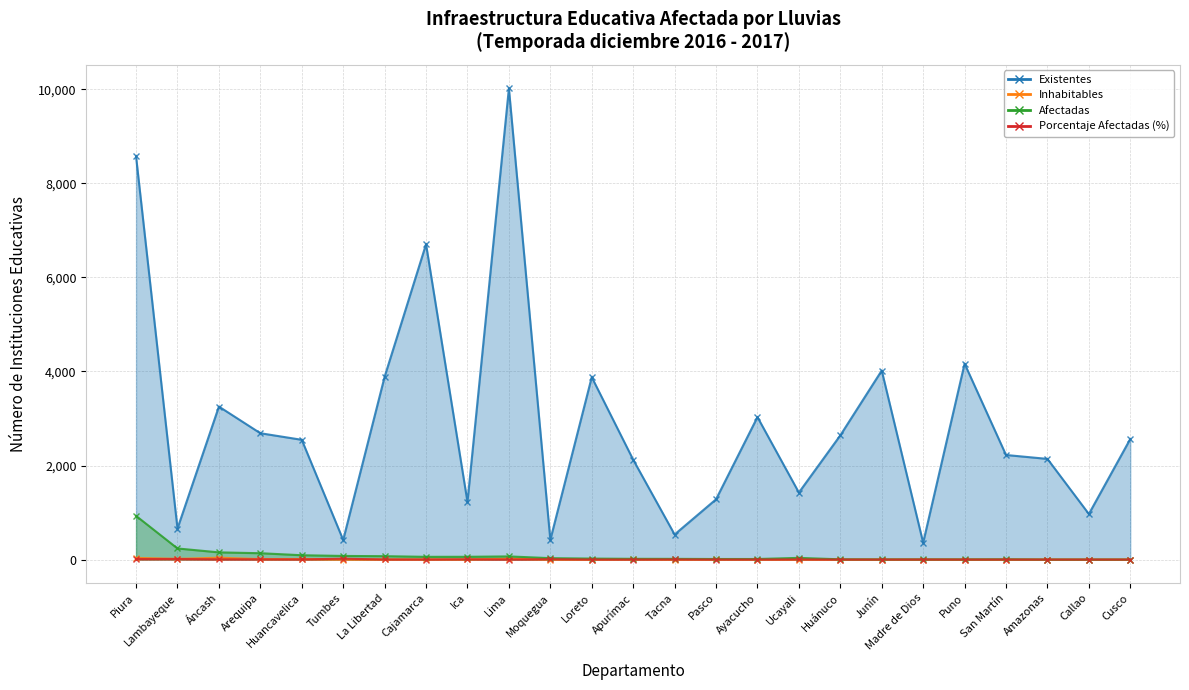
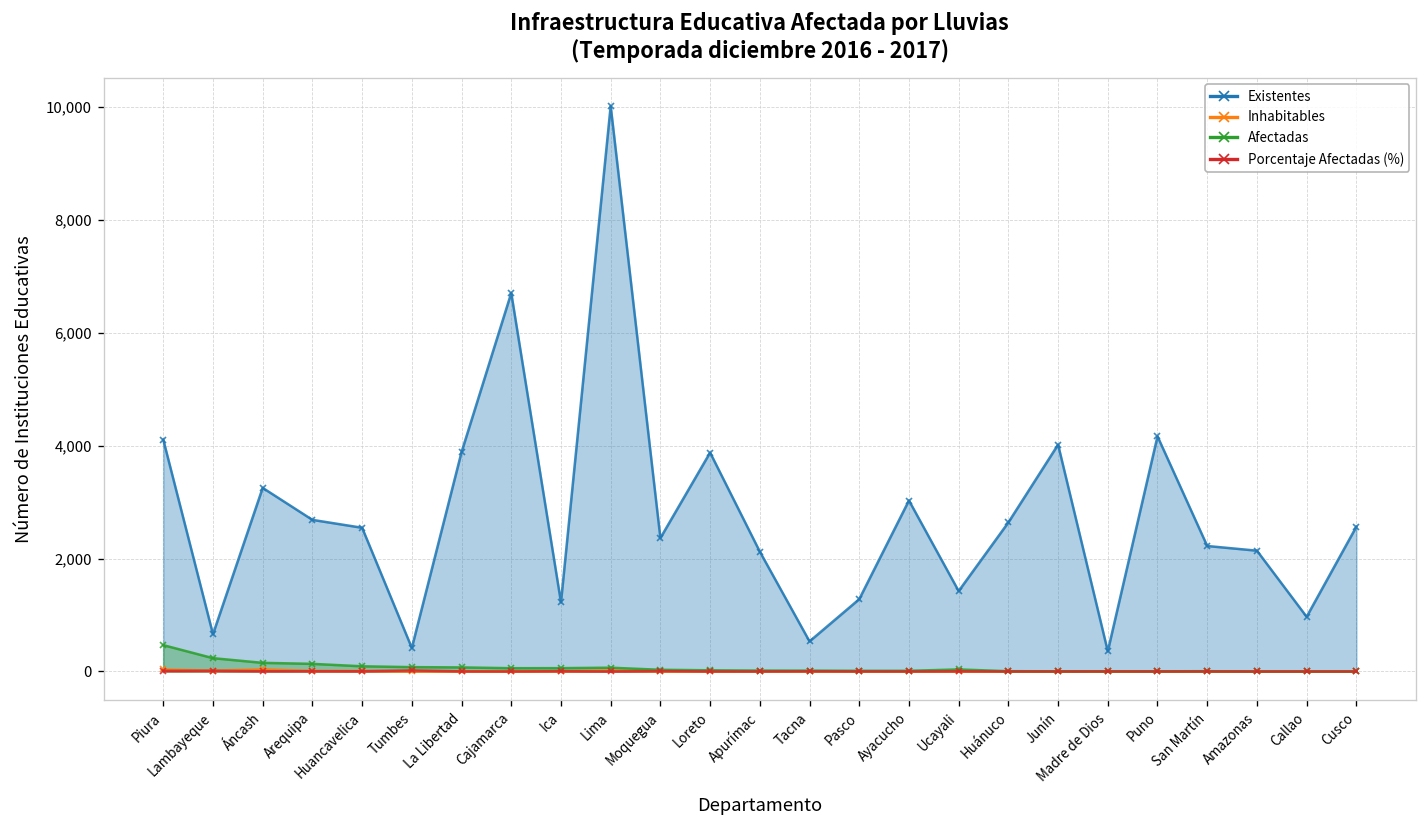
Existentes, Piura: 8,600 -> 4,100
Afectadas, Piura: 900 -> 500
Existentes, Moquegua: 400 -> 2,400
